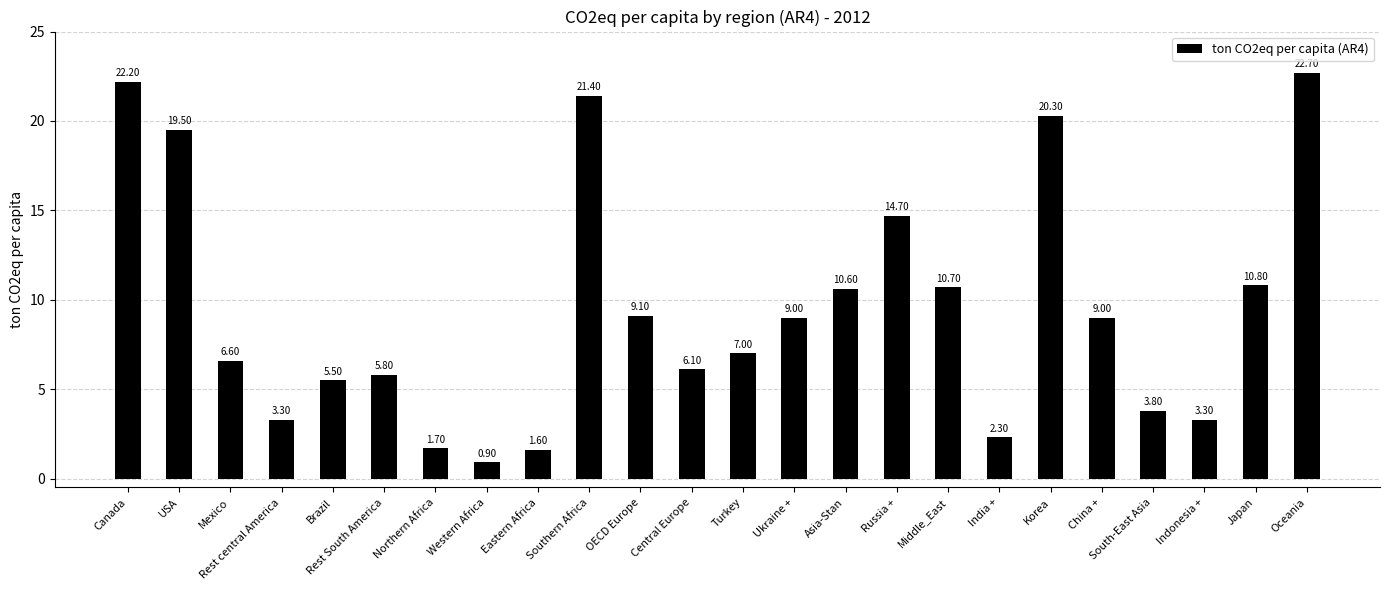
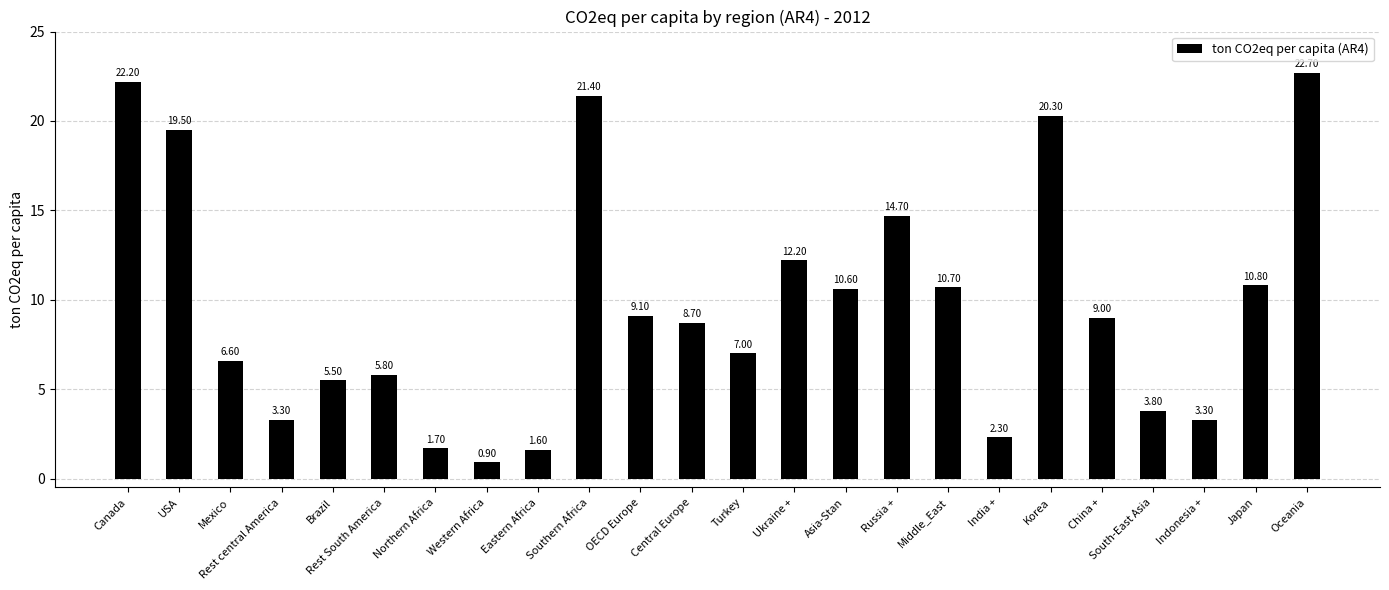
Central Europe: 6.10 -> 8.70
Ukraine +: 9.00 -> 12.20
